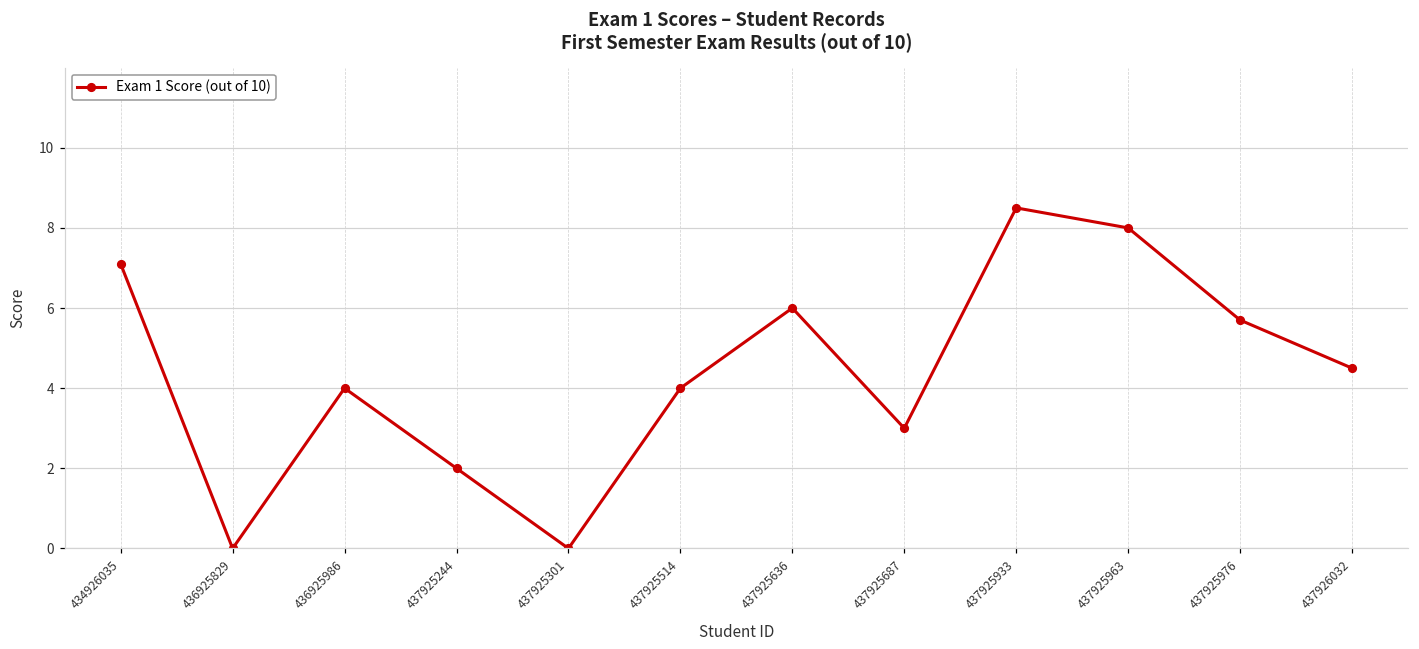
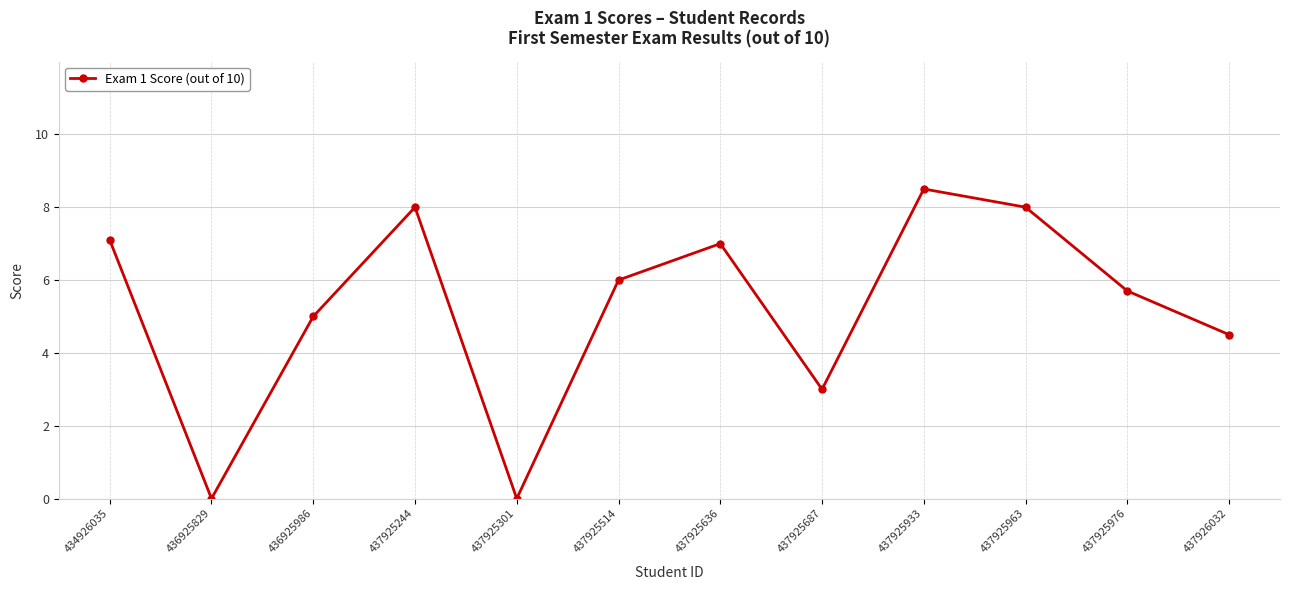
436925986: 4 -> 5
437925244: 2 -> 8
437925514: 4 -> 6
437925636: 6 -> 7
